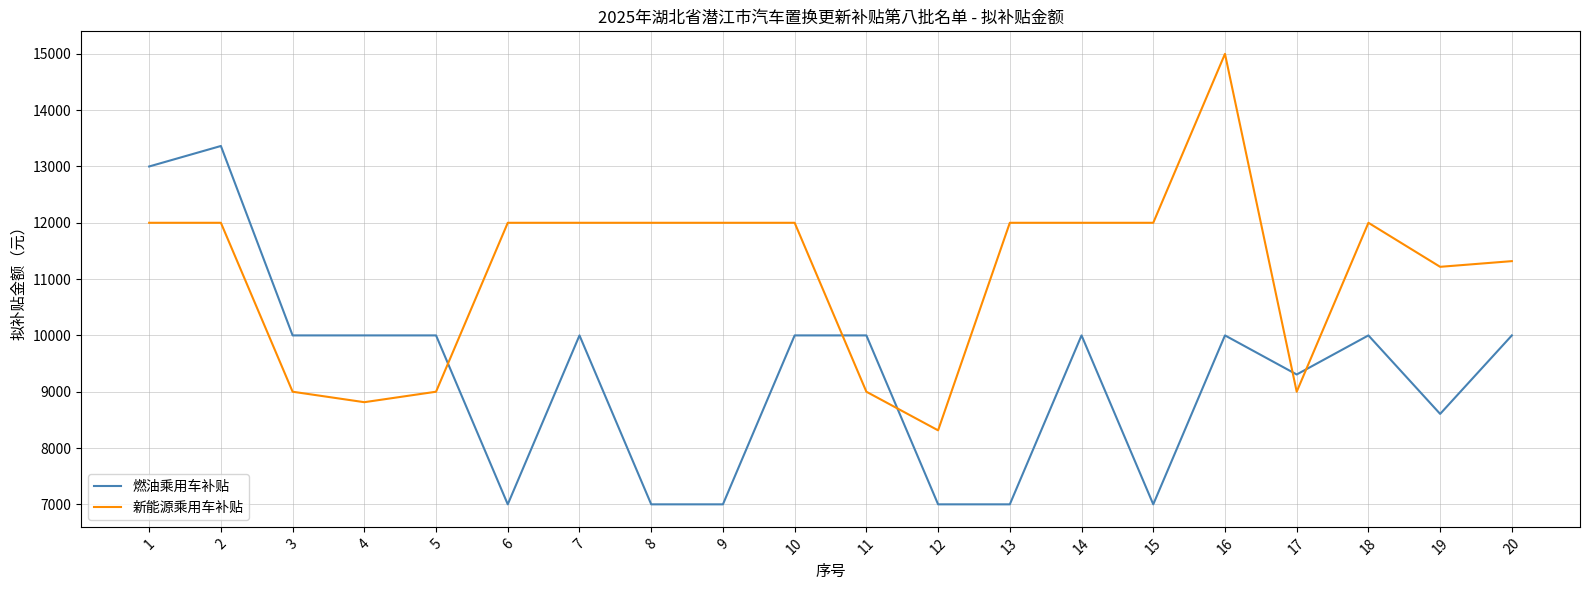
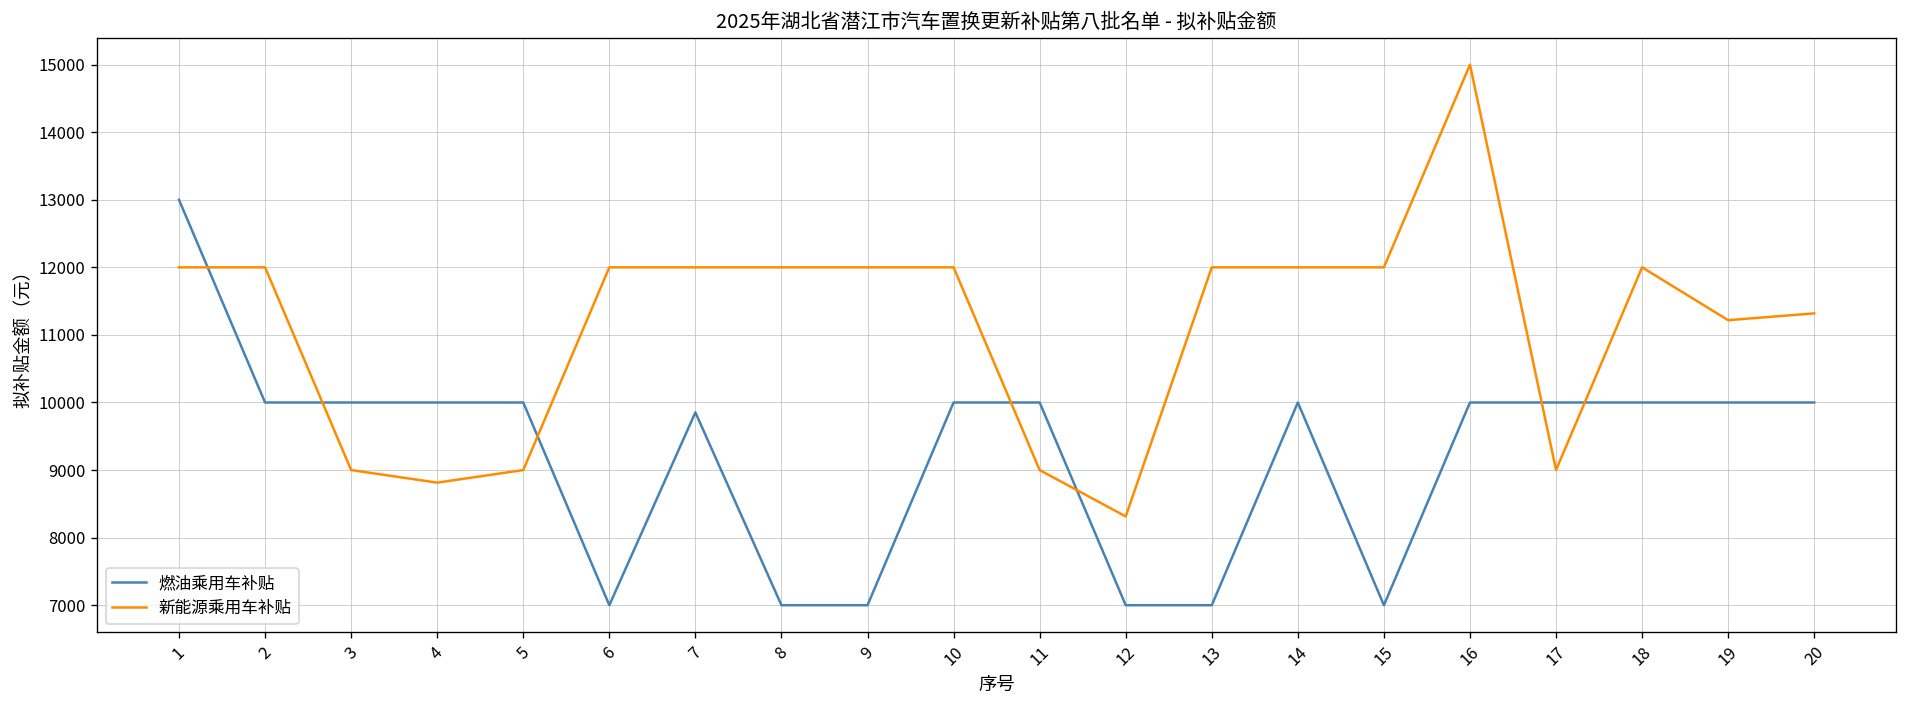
燃油乘用车补贴, 2: 13400 -> 10000
燃油乘用车补贴, 7: 10000 -> 9900
燃油乘用车补贴, 17: 9300 -> 10000
燃油乘用车补贴, 19: 8600 -> 10000
